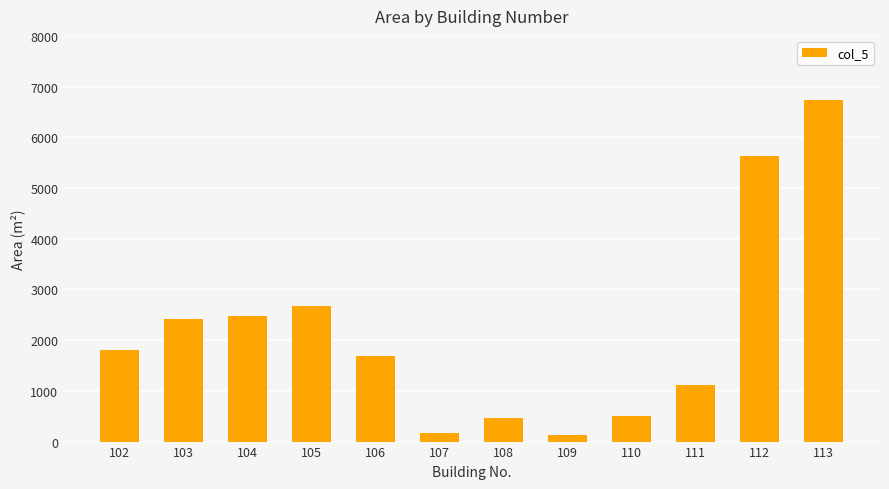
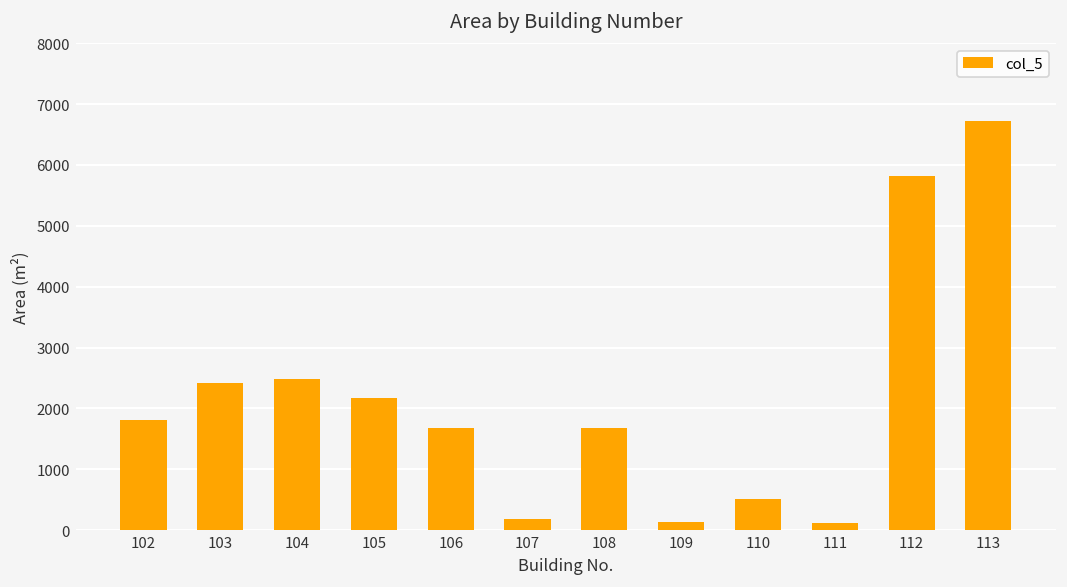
105: 2700 -> 2200
108: 500 -> 1700
111: 1100 -> 100
112: 5600 -> 5800
